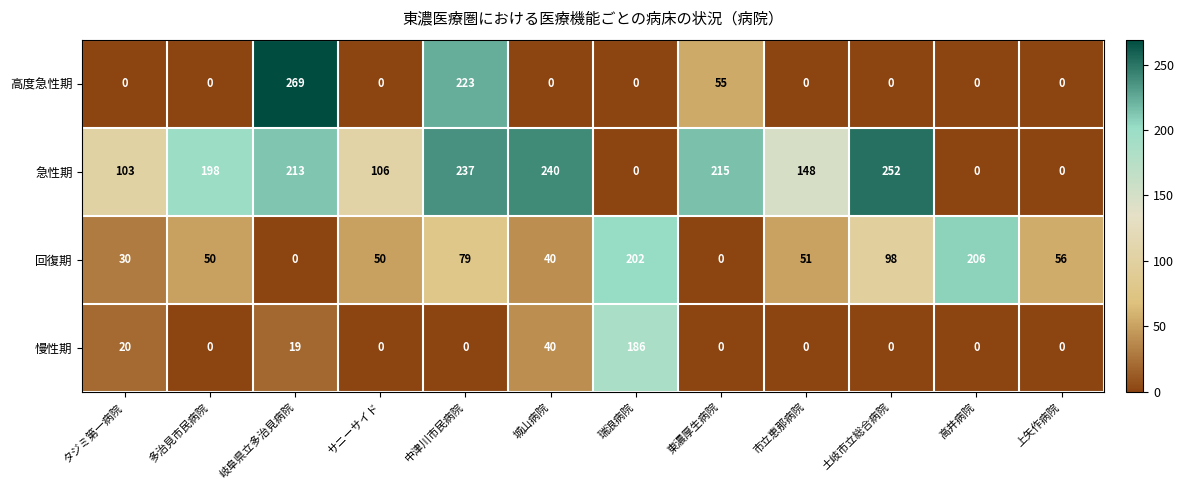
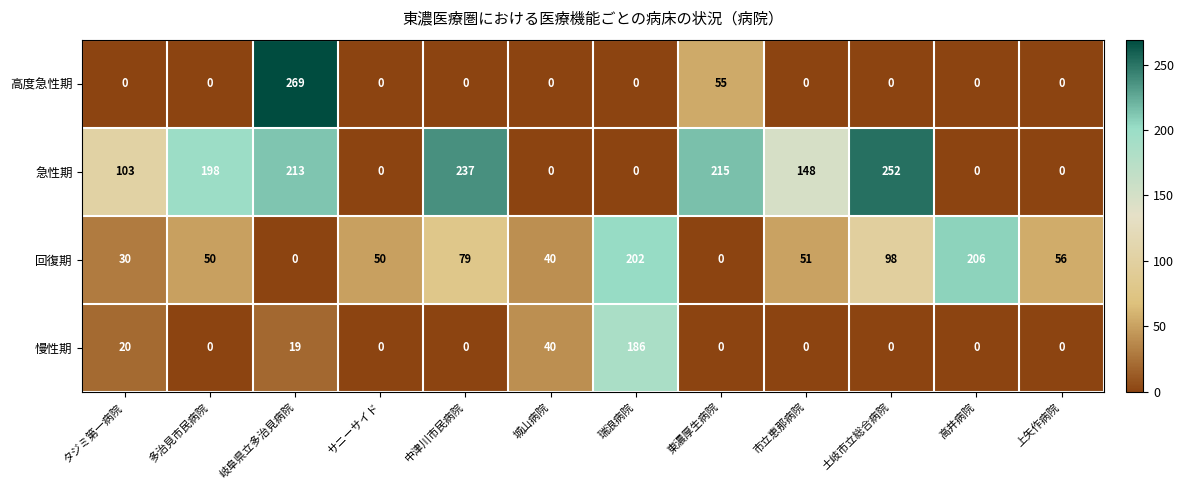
高度急性期, 中津川市民病院: 223 -> 0
急性期, サニーサイド: 106 -> 0
急性期, 城山病院: 240 -> 0
